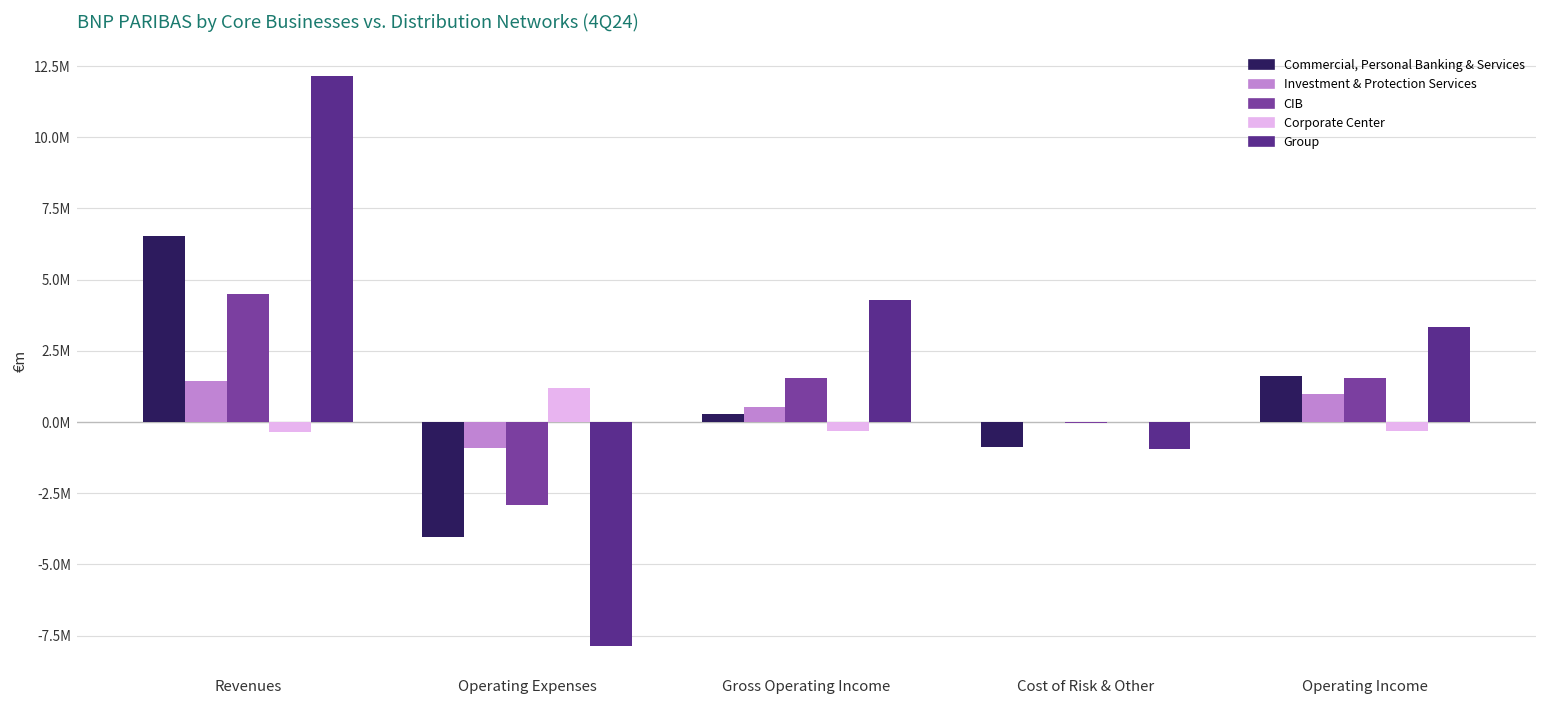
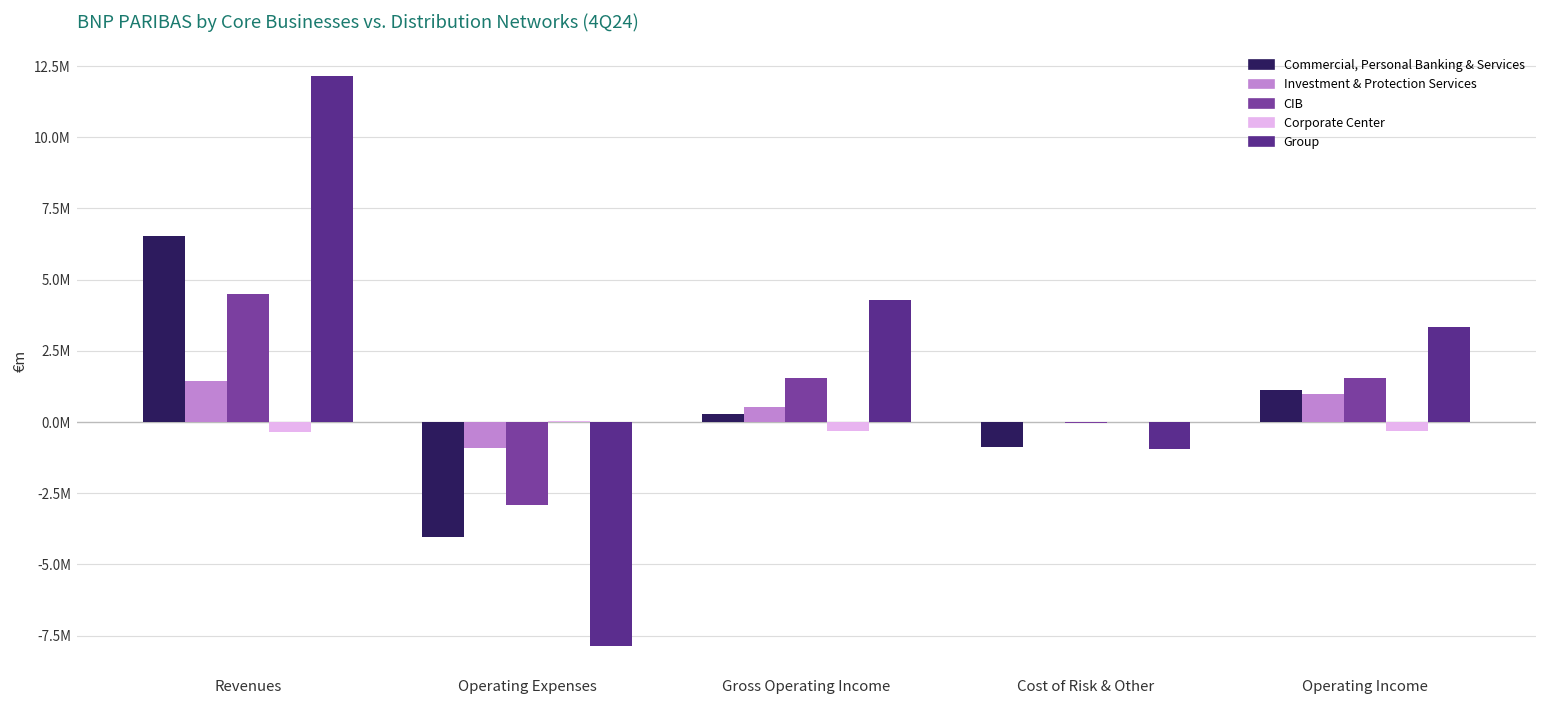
Corporate Center, Operating Expenses: 1200000 -> 0
Commercial, Personal Banking & Services, Operating Income: 1600000 -> 1100000
